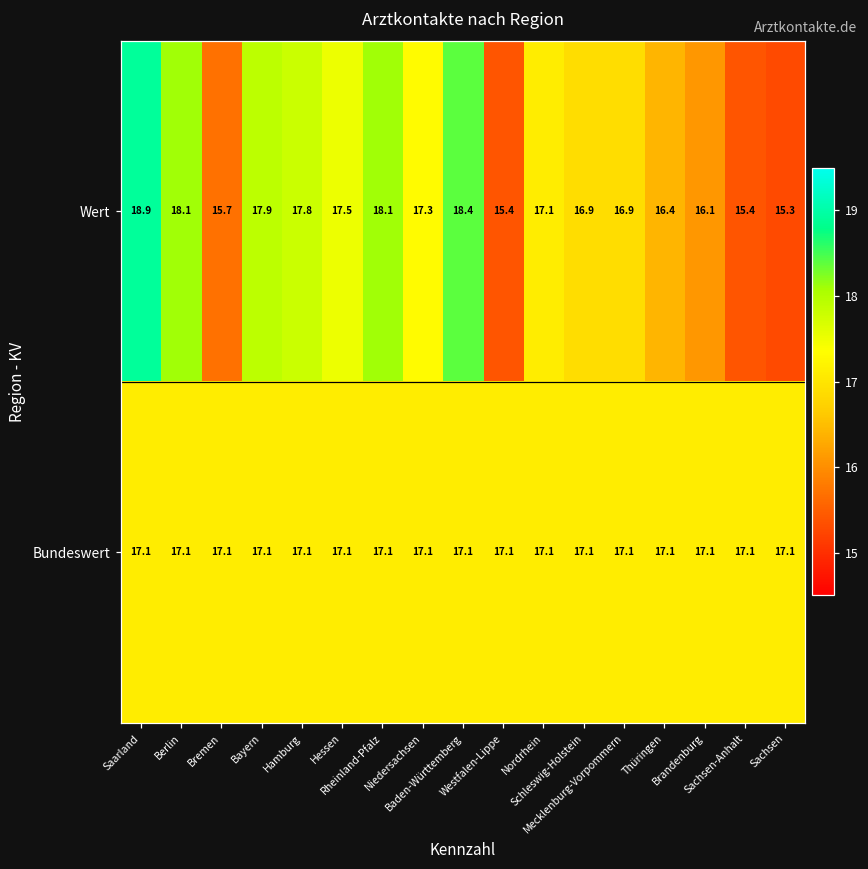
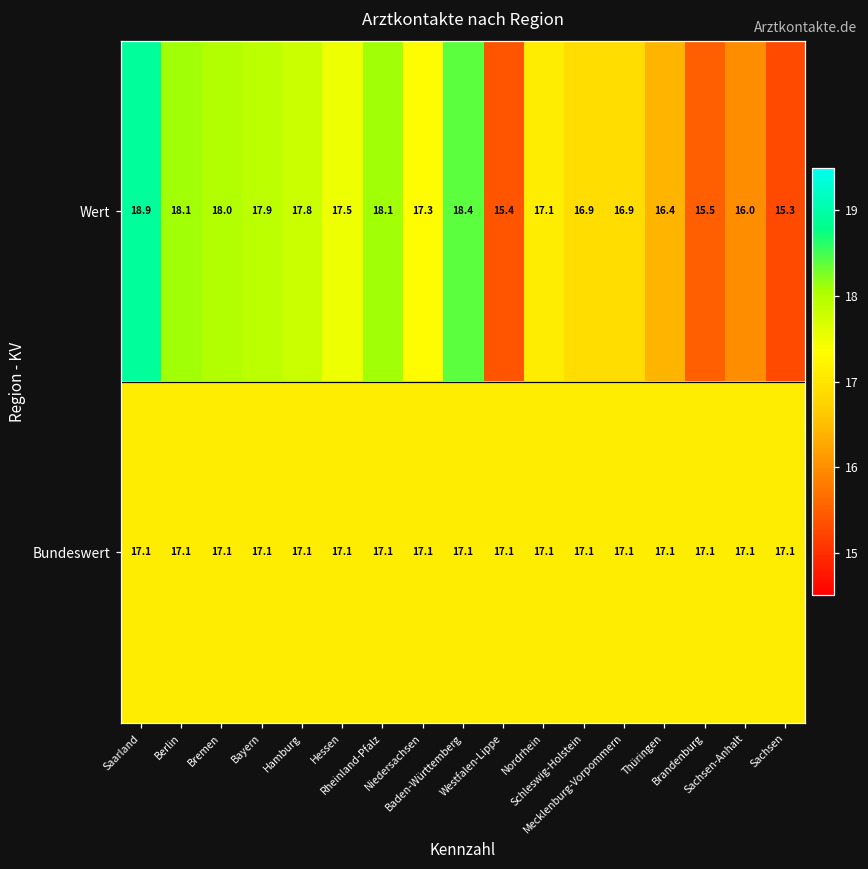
Wert, Bremen: 15.7 -> 18.0
Wert, Brandenburg: 16.1 -> 15.5
Wert, Sachsen-Anhalt: 15.4 -> 16.0
